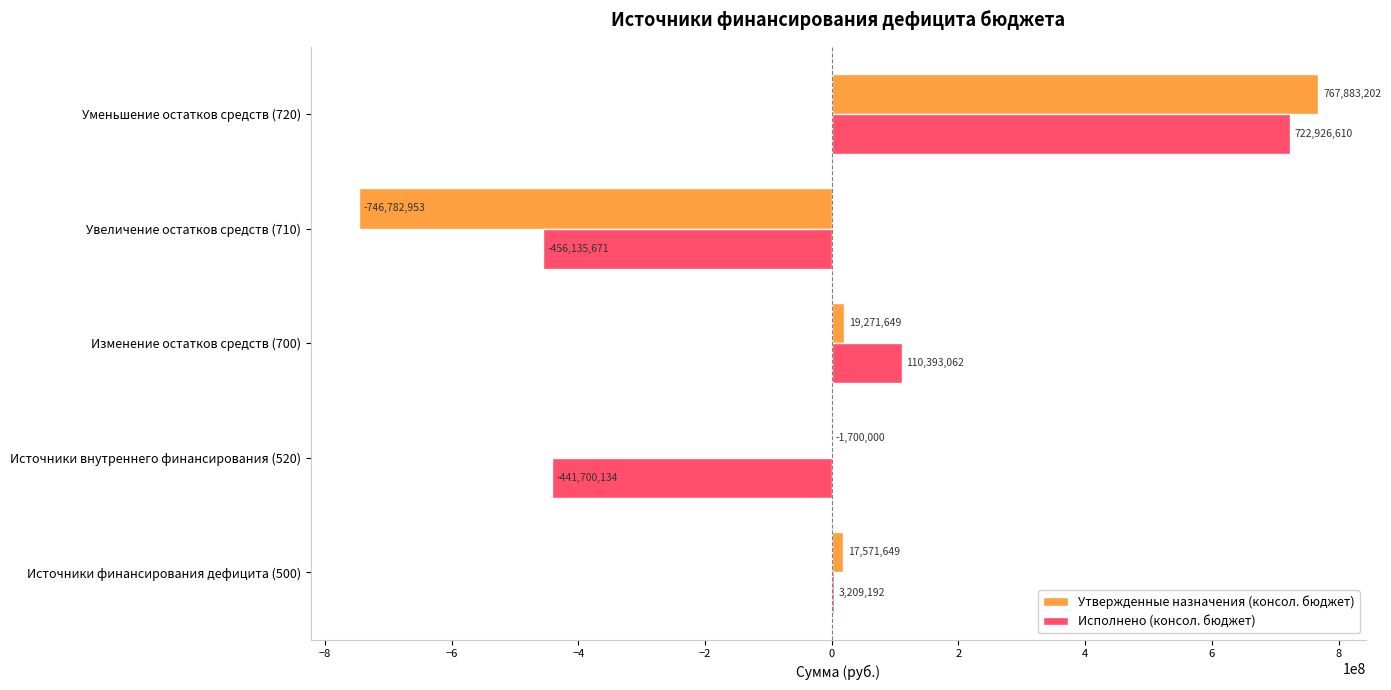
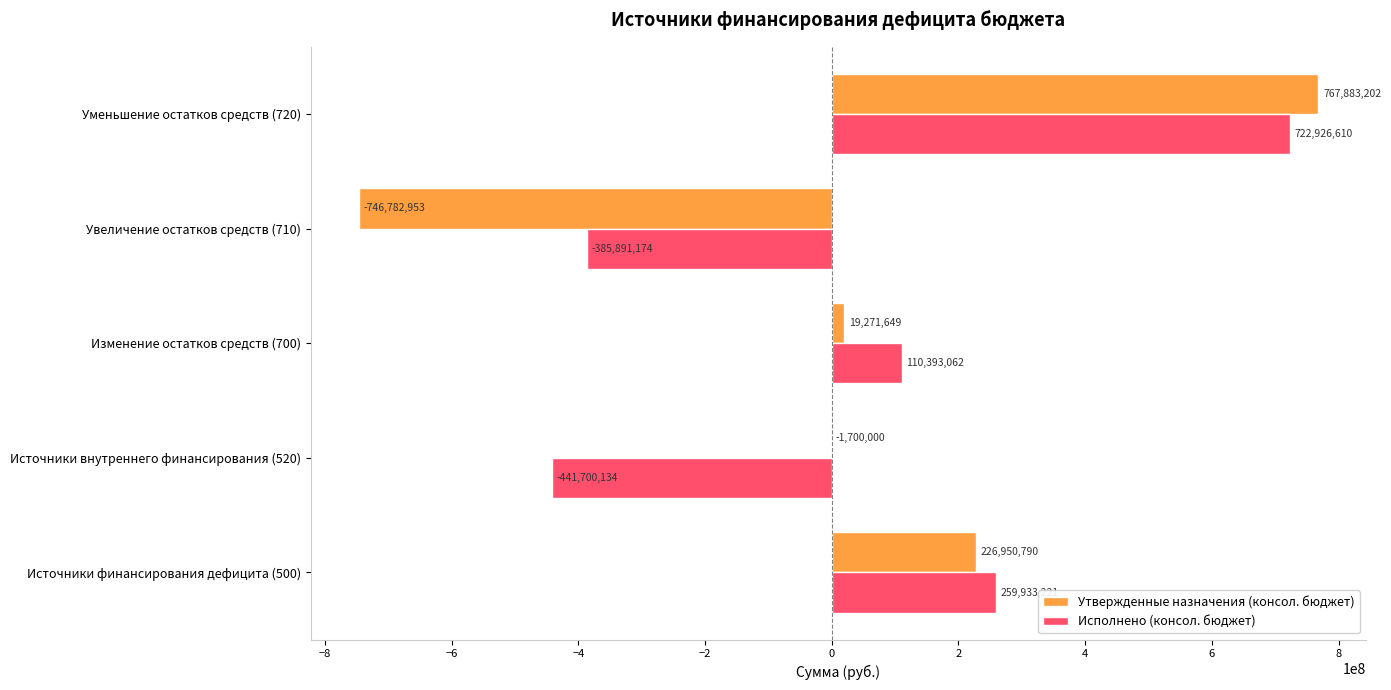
Исполнено (консол. бюджет), Увеличение остатков средств (710): -456,135,671 -> -385,891,174
Утвержденные назначения (консол. бюджет), Источники финансирования дефицита (500): 17,571,649 -> 226,950,790
Исполнено (консол. бюджет), Источники финансирования дефицита (500): 0 -> 260000000
